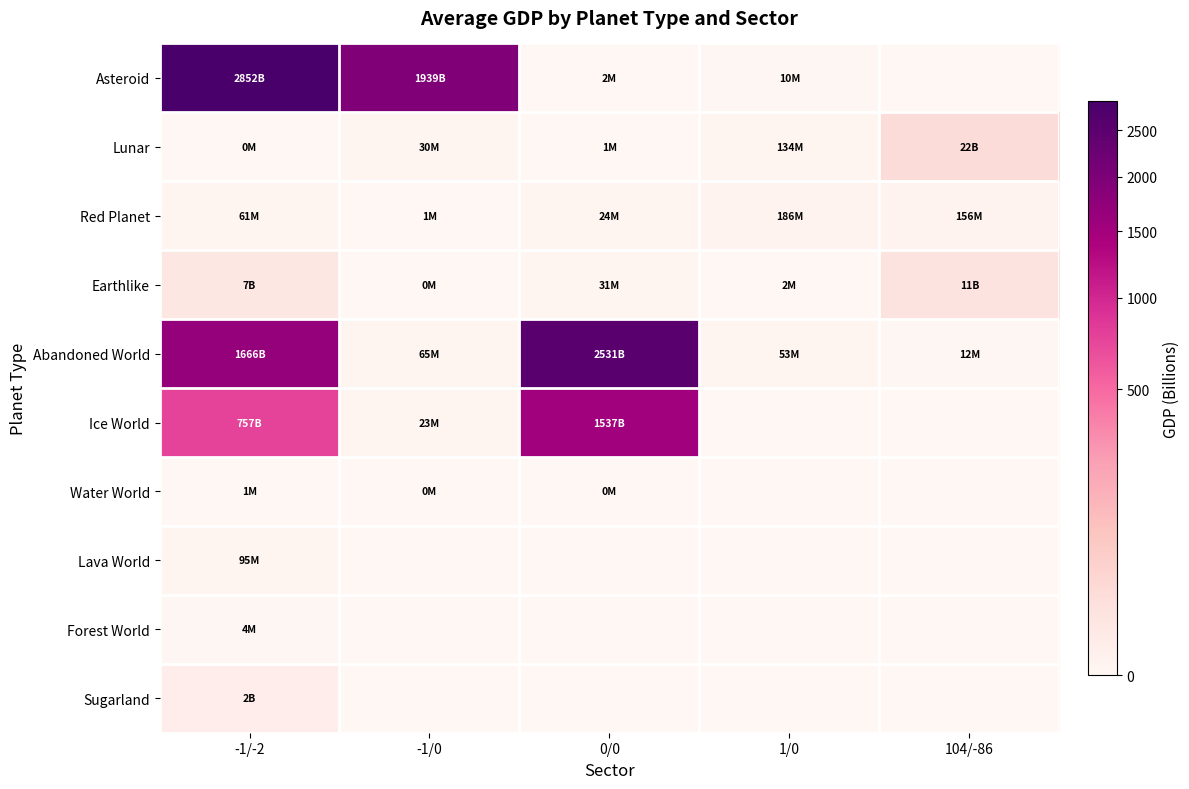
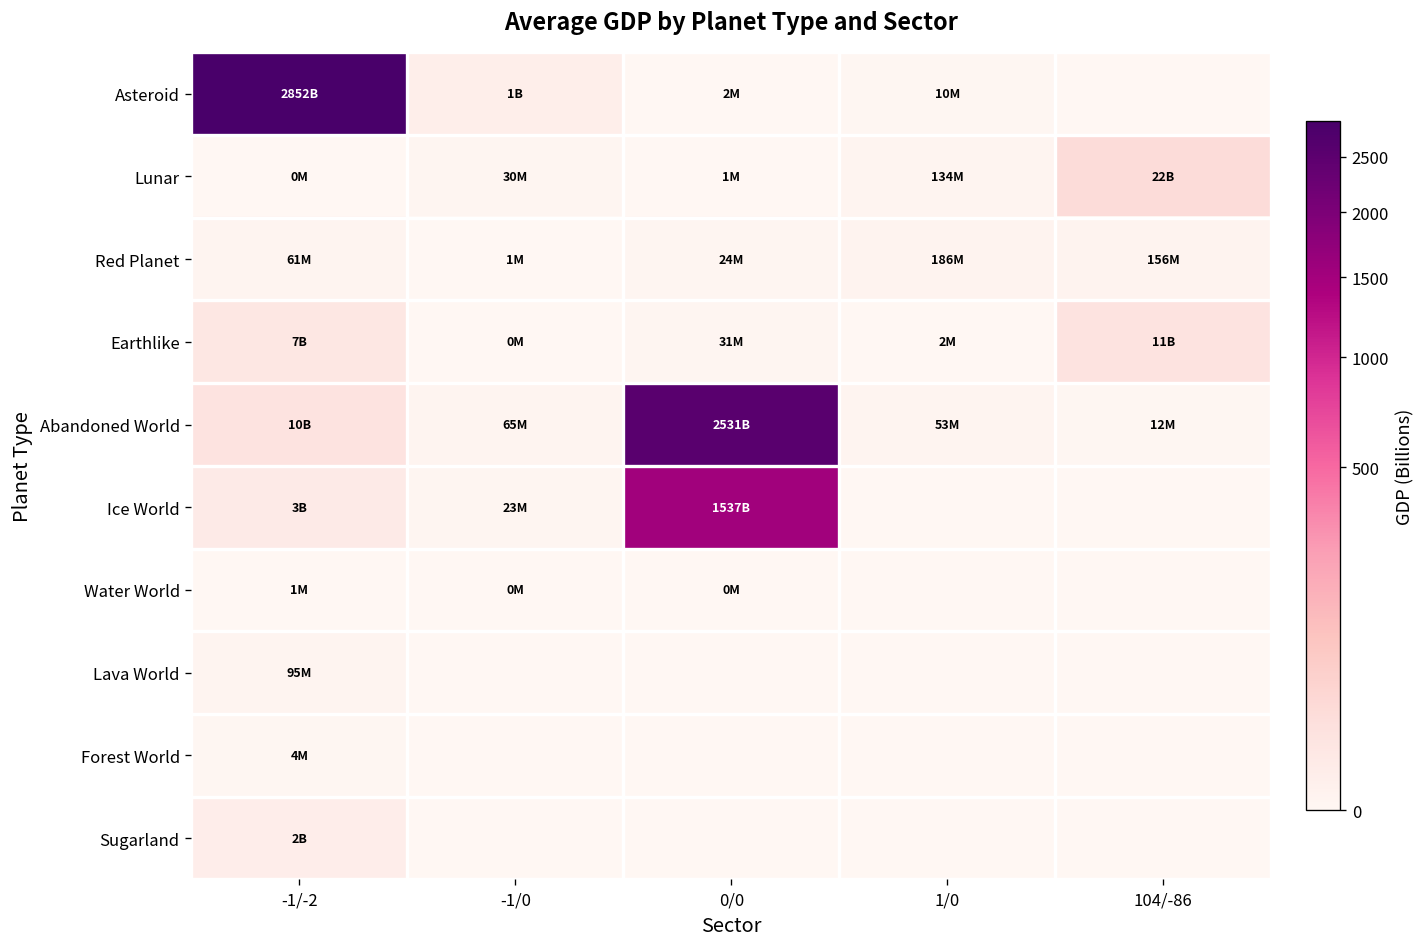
Asteroid, -1/0: 1939B -> 1B
Abandoned World, -1/-2: 1666B -> 10B
Ice World, -1/-2: 757B -> 3B
